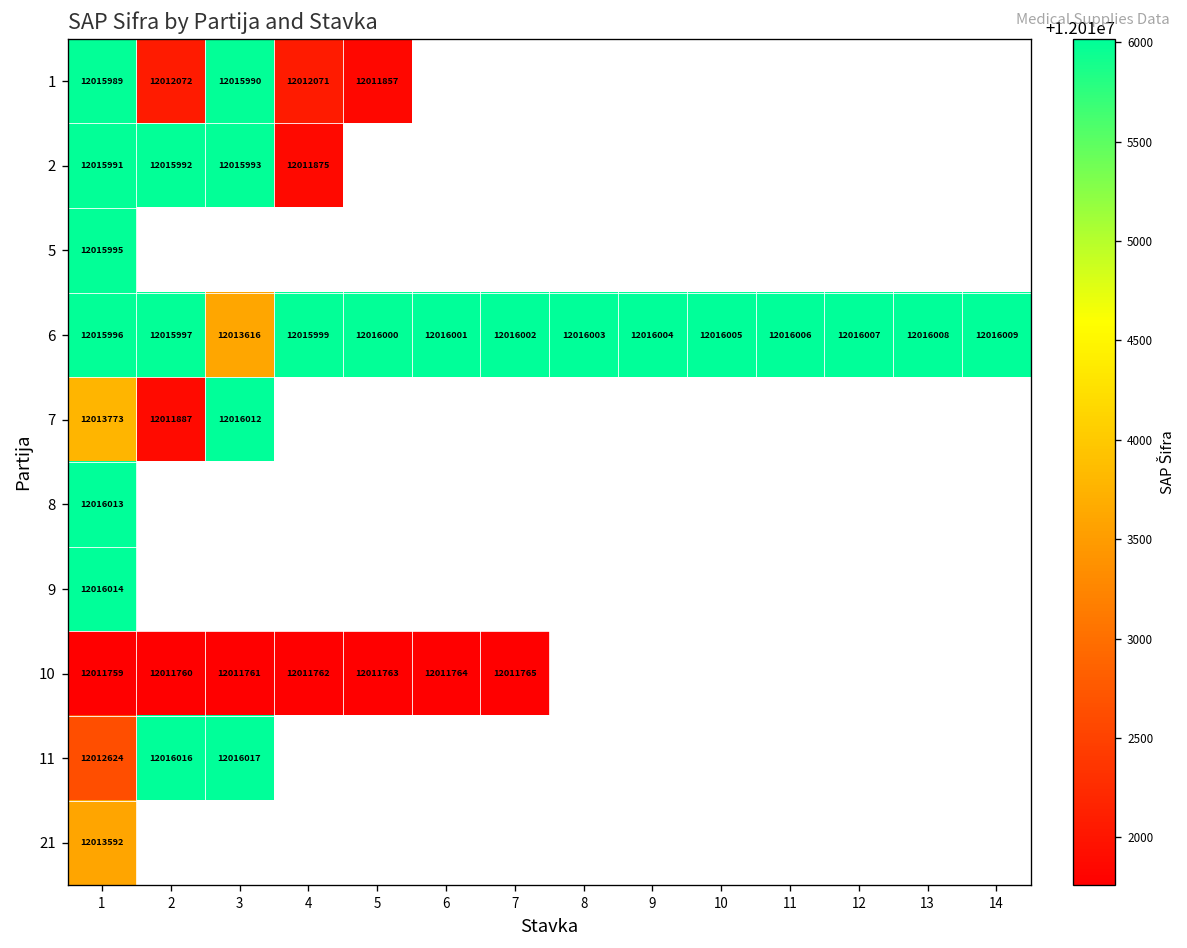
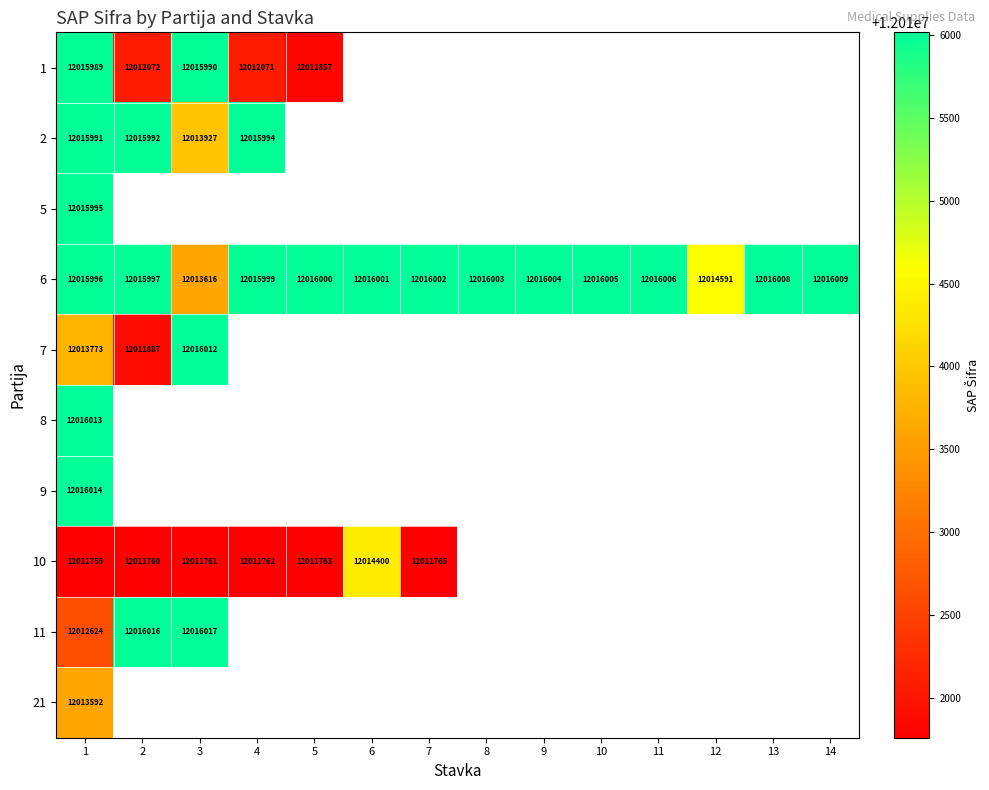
2, 3: 12015993 -> 12013927
2, 4: 12011875 -> 12015994
6, 12: 12016007 -> 12014591
10, 6: 12011764 -> 12014400
